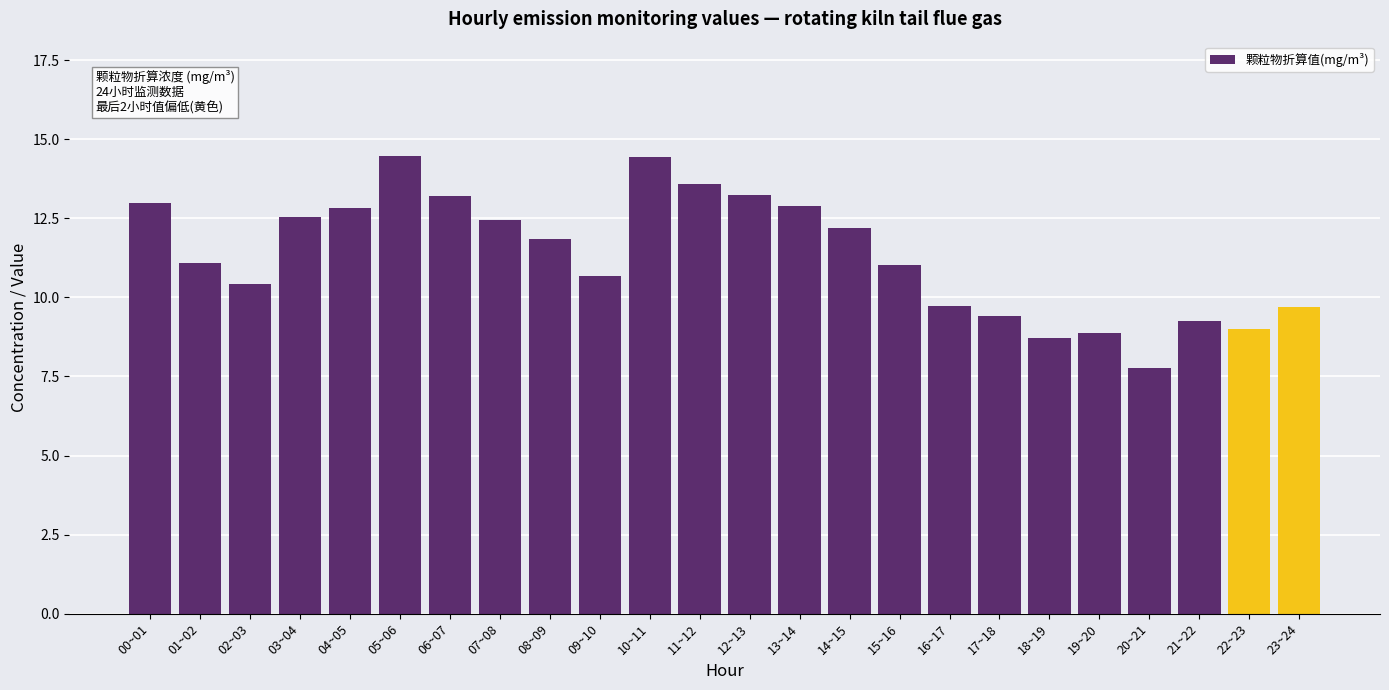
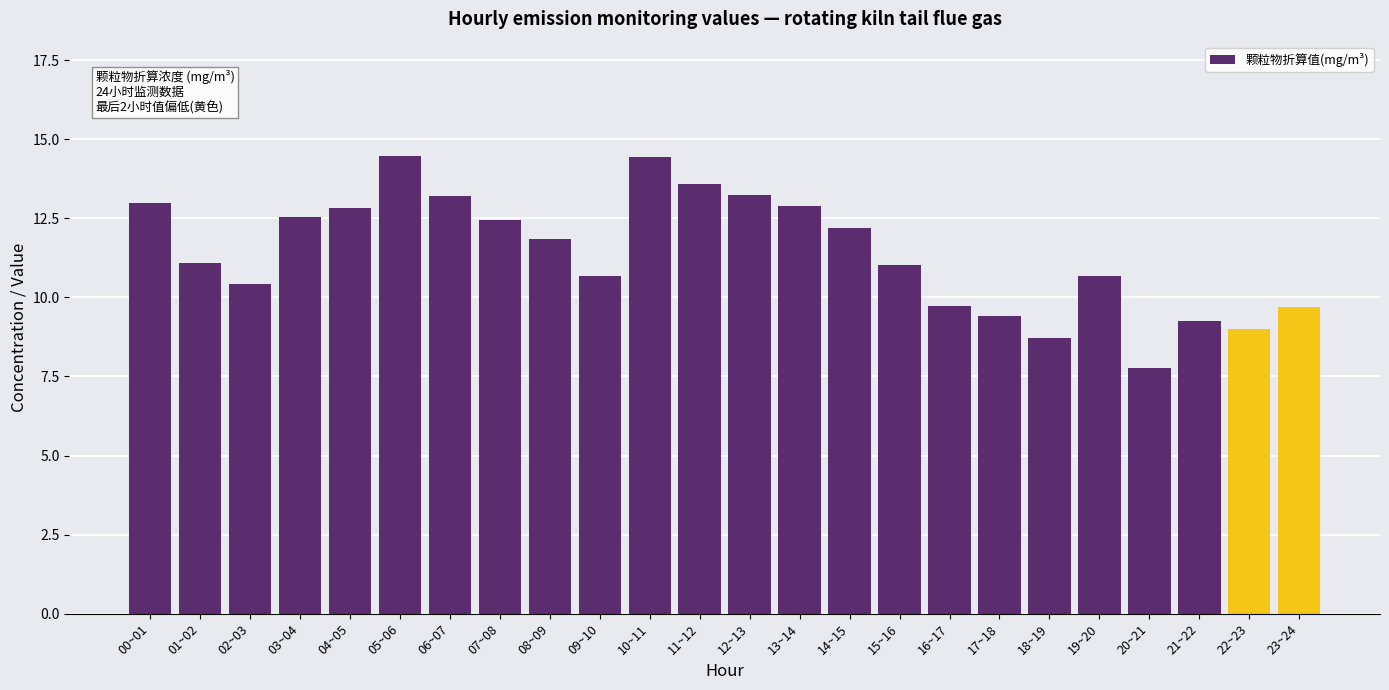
19~20: 8.9 -> 10.7
